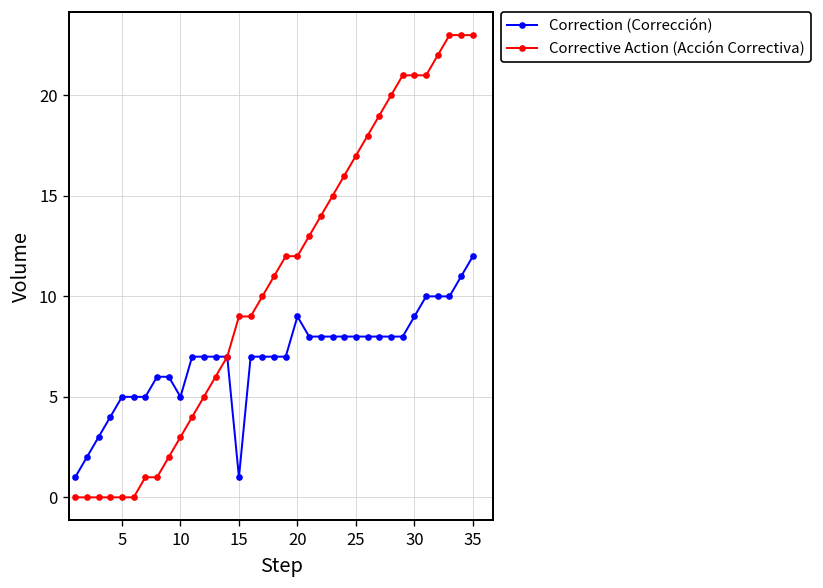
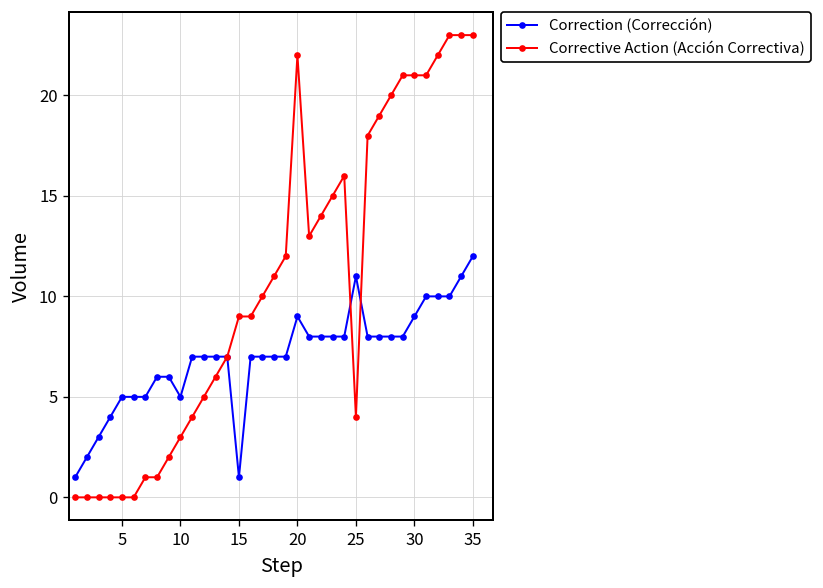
Corrective Action (Acción Correctiva), 20: 12 -> 22
Correction (Corrección), 25: 8 -> 11
Corrective Action (Acción Correctiva), 25: 17 -> 4
